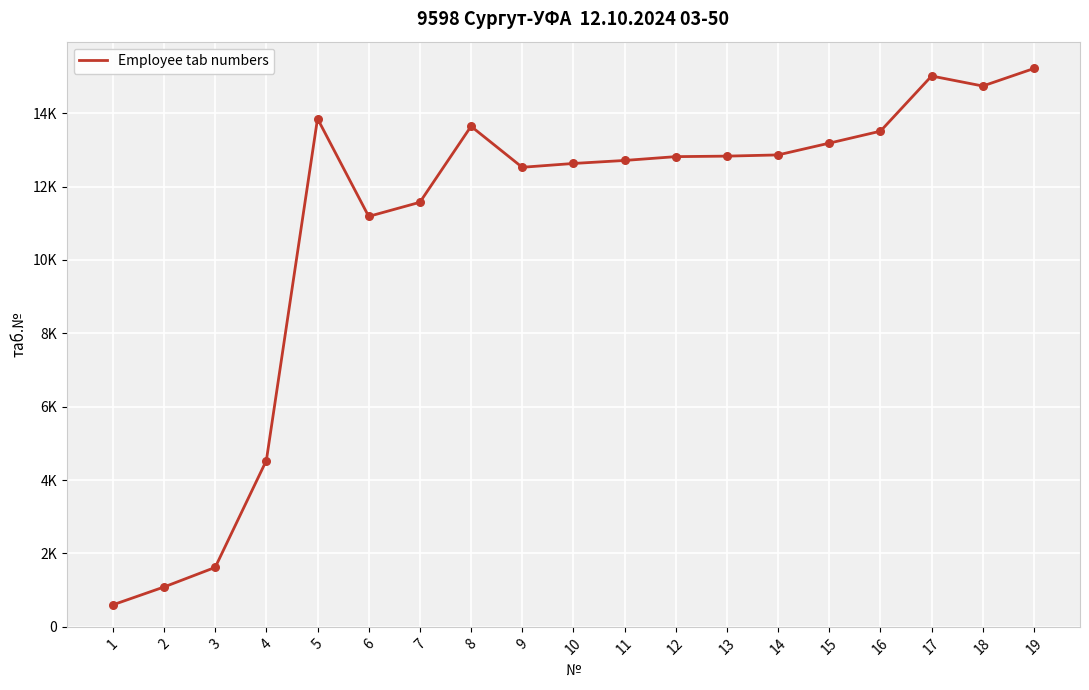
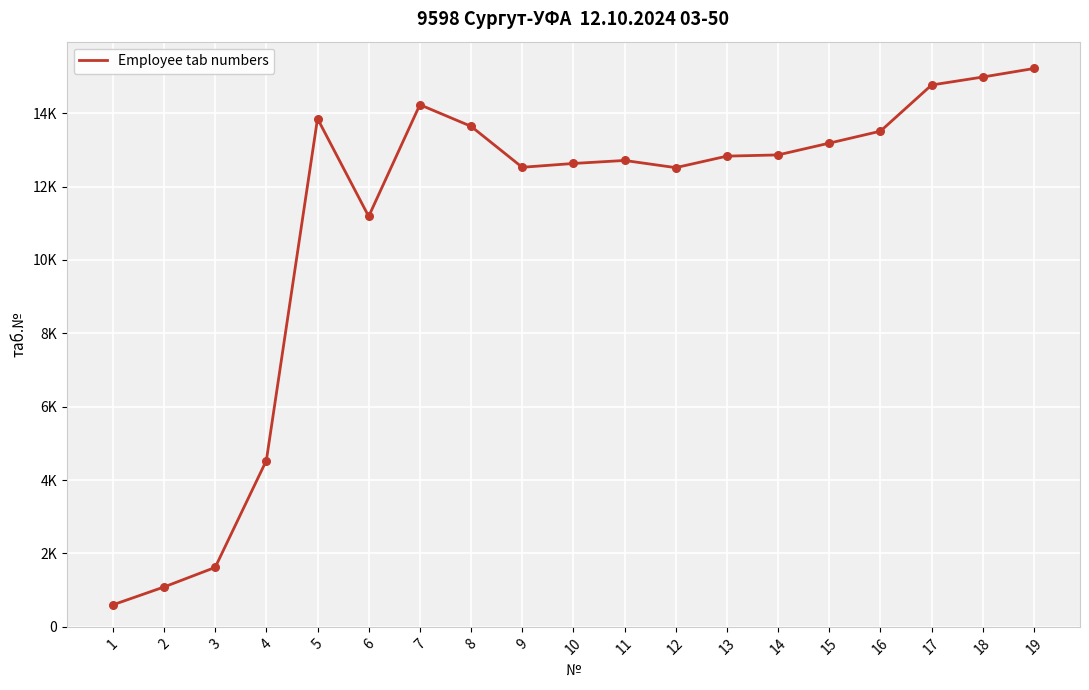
7: 11600 -> 14200
12: 12800 -> 12500
17: 15000 -> 14800
18: 14700 -> 15000
